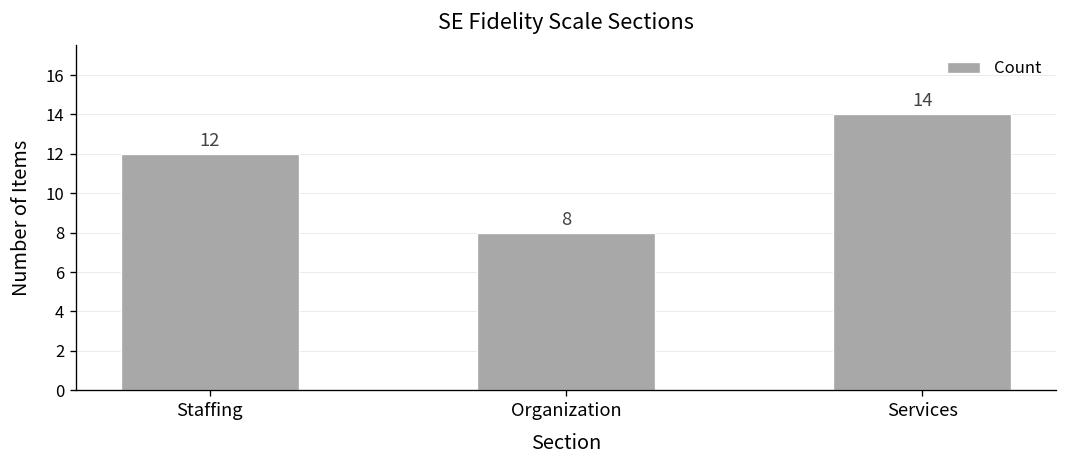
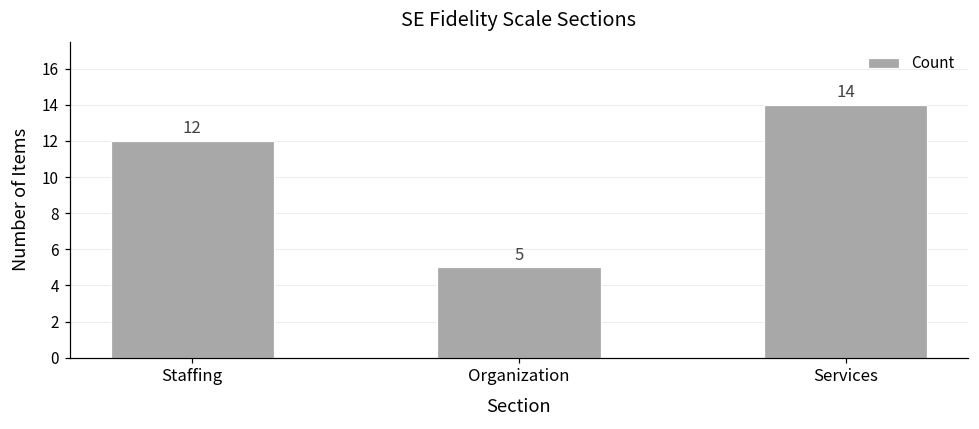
Organization: 8 -> 5
